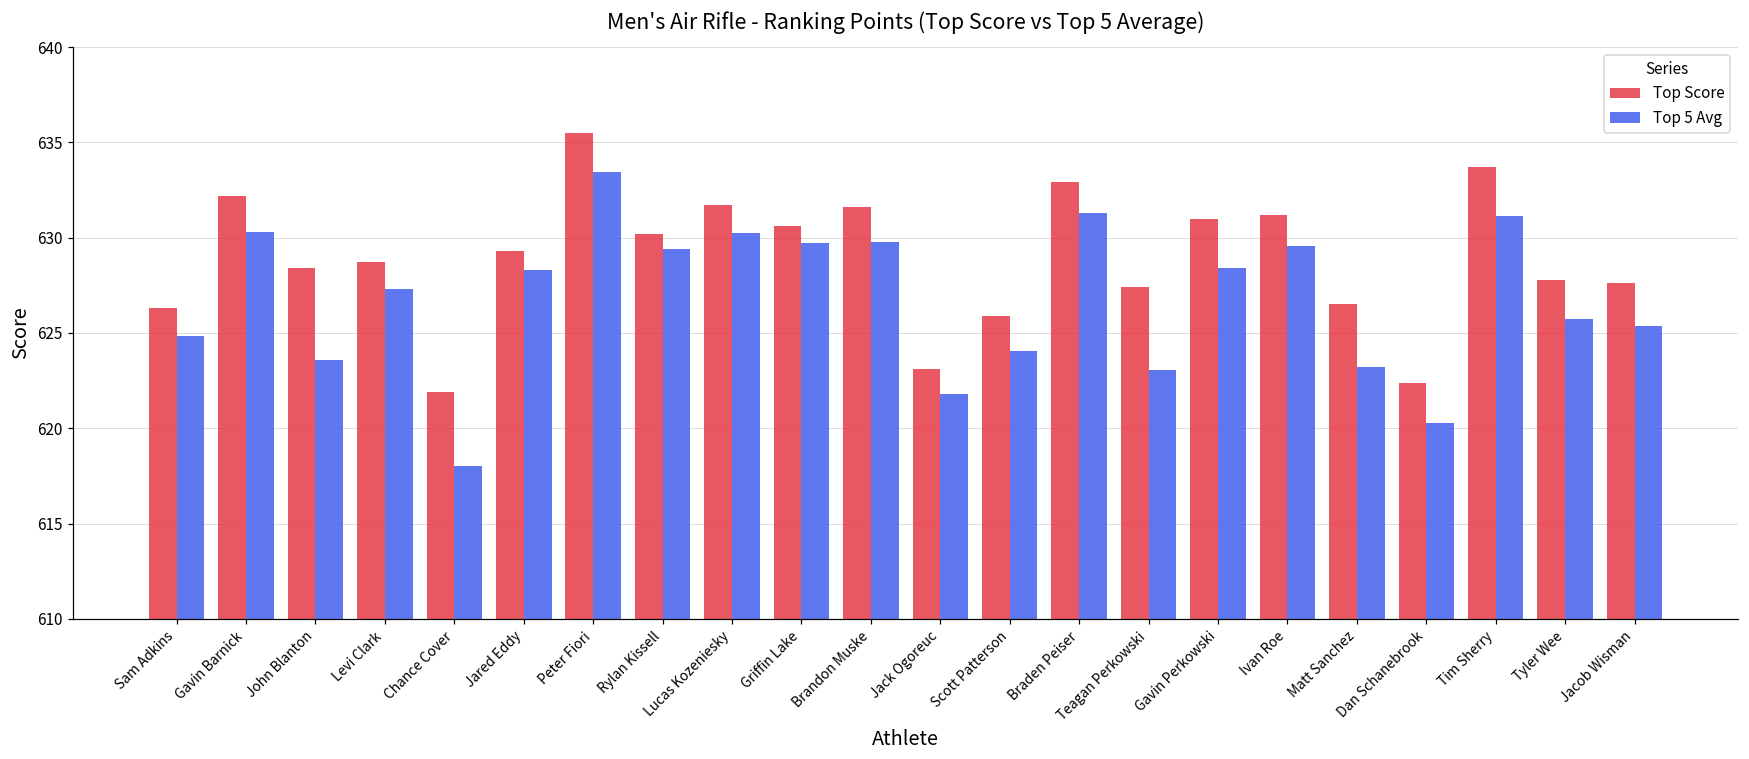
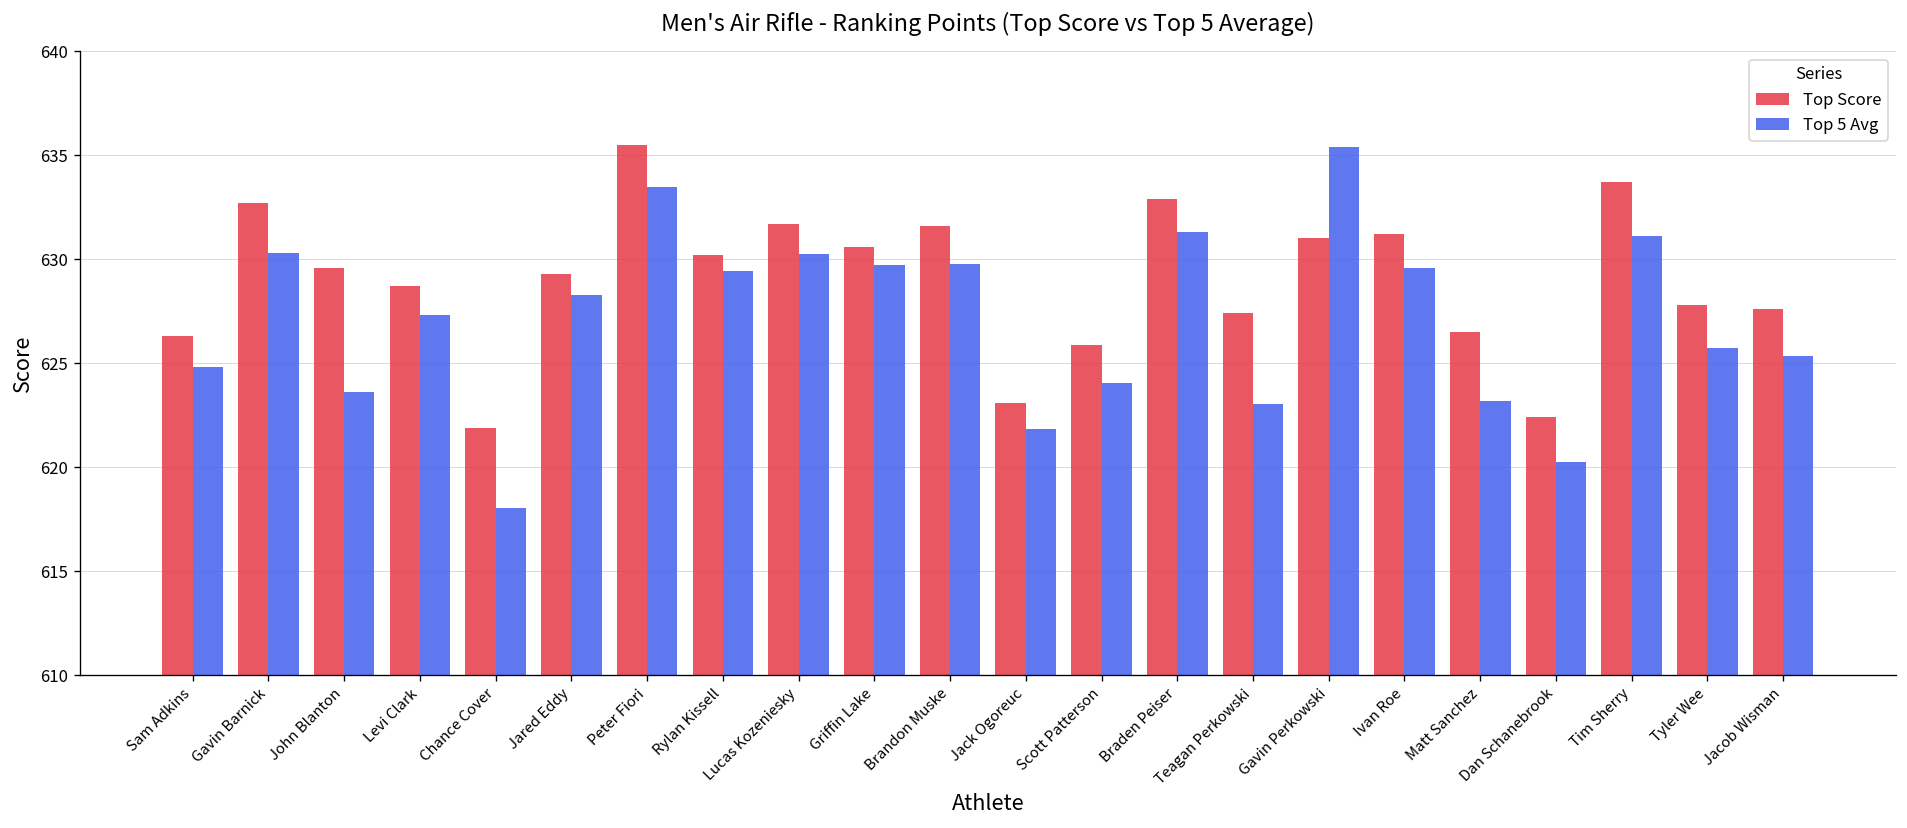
Top Score, Gavin Barnick: 632.2 -> 632.7
Top Score, John Blanton: 628.4 -> 629.6
Top 5 Avg, Gavin Perkowski: 628.4 -> 635.4
